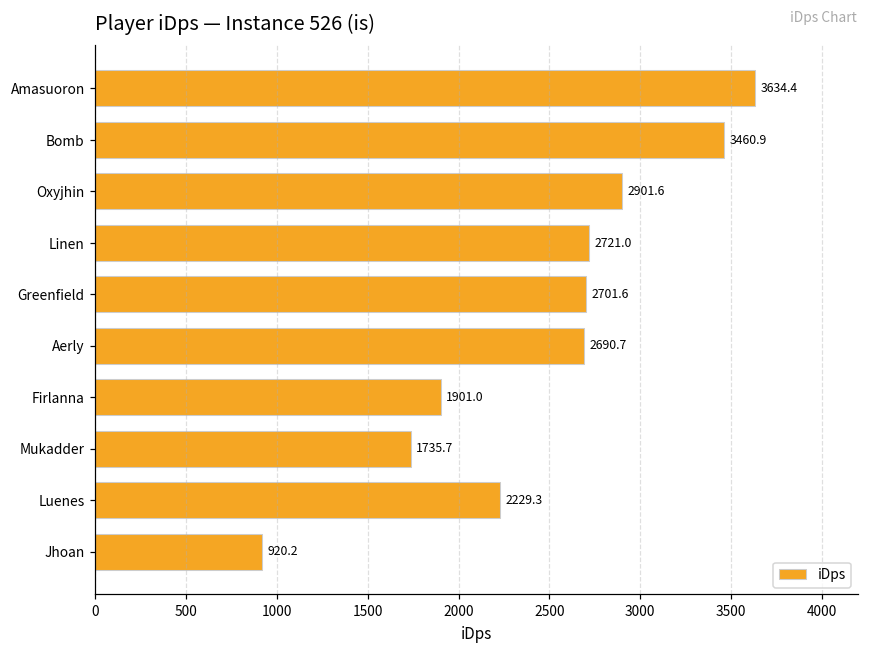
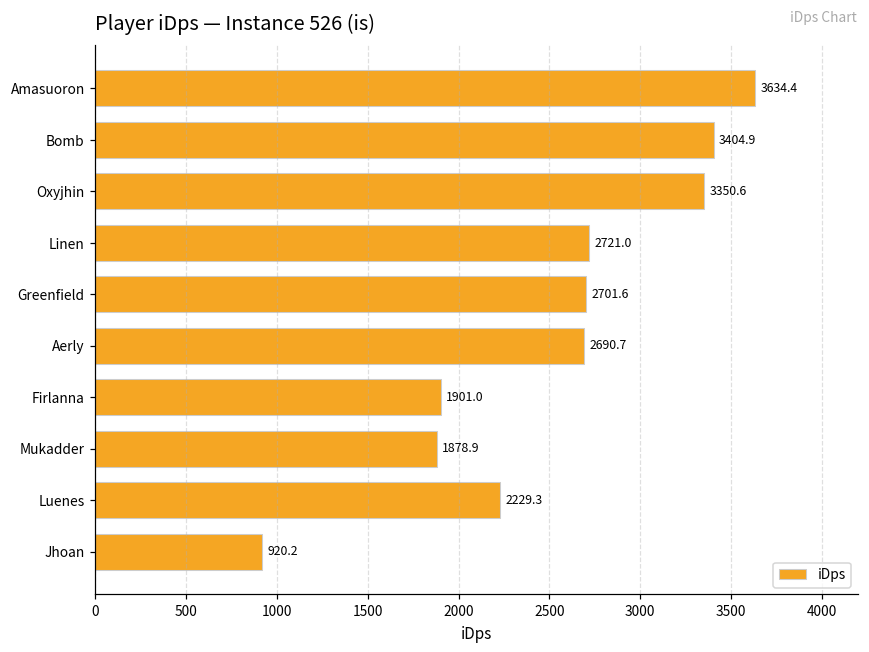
Bomb: 3460.9 -> 3404.9
Oxyjhin: 2901.6 -> 3350.6
Mukadder: 1735.7 -> 1878.9
